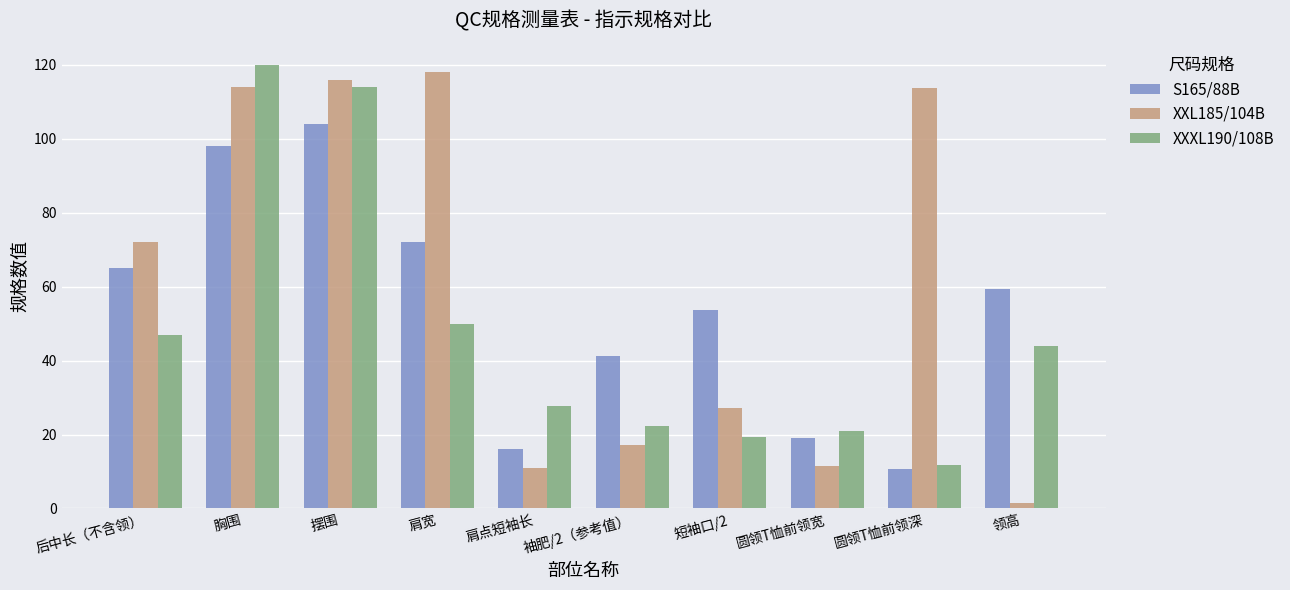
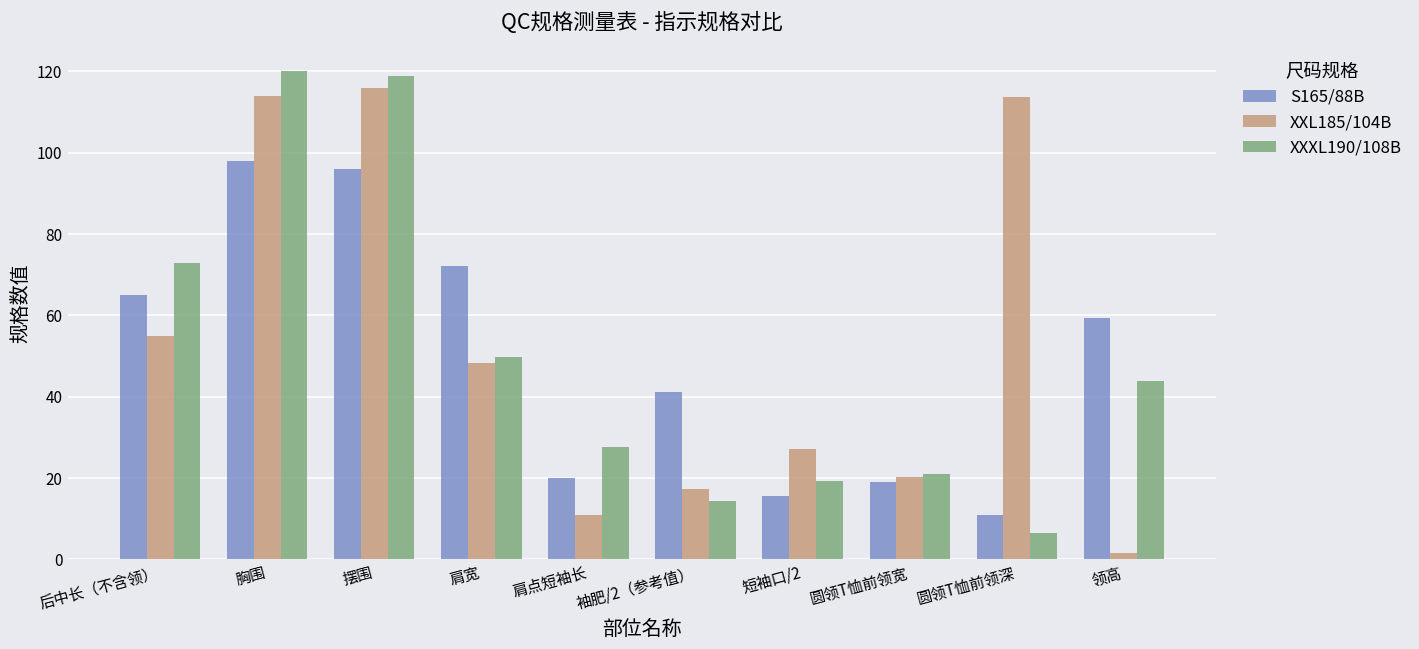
XXL185/104B, 后中长（不含领）: 72 -> 55
XXXL190/108B, 后中长（不含领）: 47 -> 73
S165/88B, 摆围: 104 -> 96
XXXL190/108B, 摆围: 114 -> 119
XXL185/104B, 肩宽: 118 -> 48
S165/88B, 肩点短袖长: 16 -> 20
XXXL190/108B, 袖肥/2（参考值）: 22 -> 14
S165/88B, 短袖口/2: 54 -> 16
XXL185/104B, 圆领T恤前领宽: 12 -> 20
XXXL190/108B, 圆领T恤前领深: 12 -> 7
